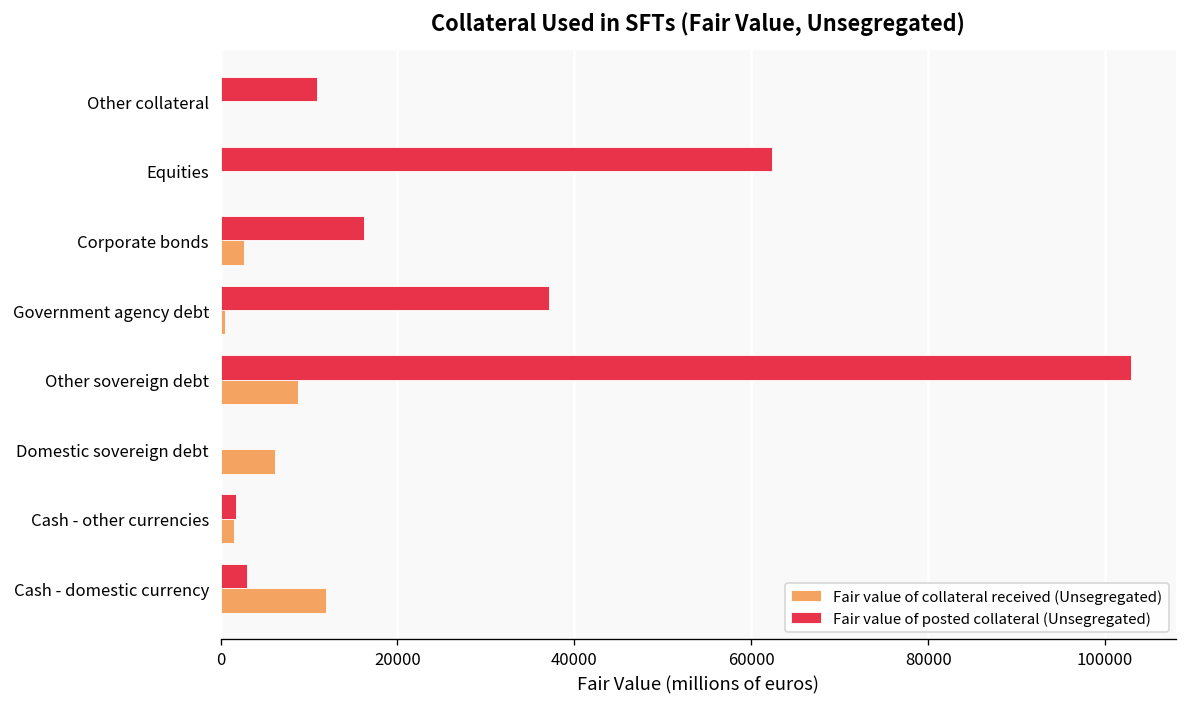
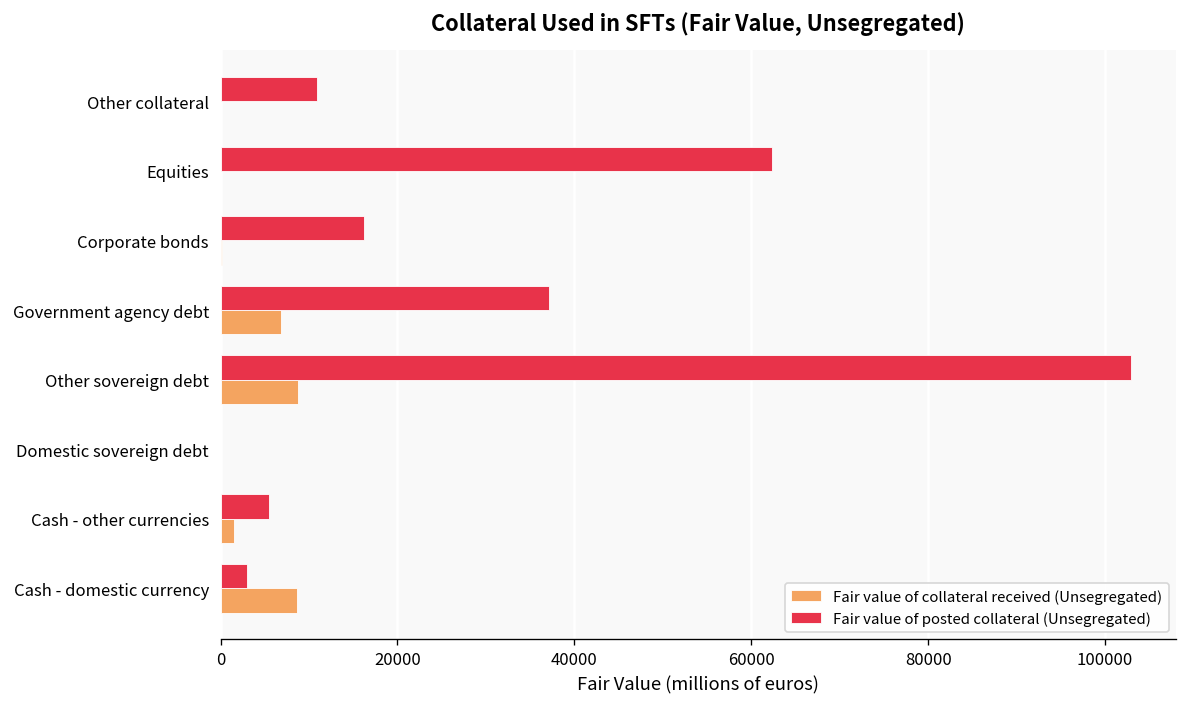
Fair value of collateral received (Unsegregated), Corporate bonds: 3000 -> 0
Fair value of collateral received (Unsegregated), Government agency debt: 0 -> 7000
Fair value of collateral received (Unsegregated), Domestic sovereign debt: 6000 -> 0
Fair value of posted collateral (Unsegregated), Cash - other currencies: 2000 -> 5000
Fair value of collateral received (Unsegregated), Cash - domestic currency: 12000 -> 9000
